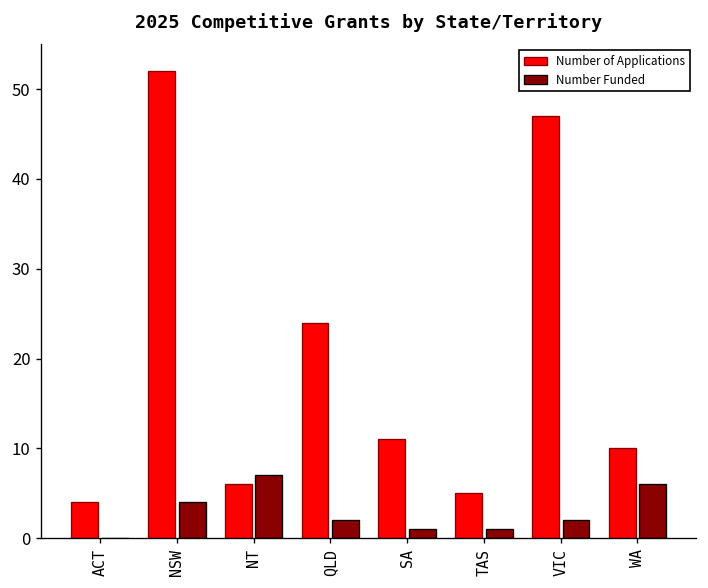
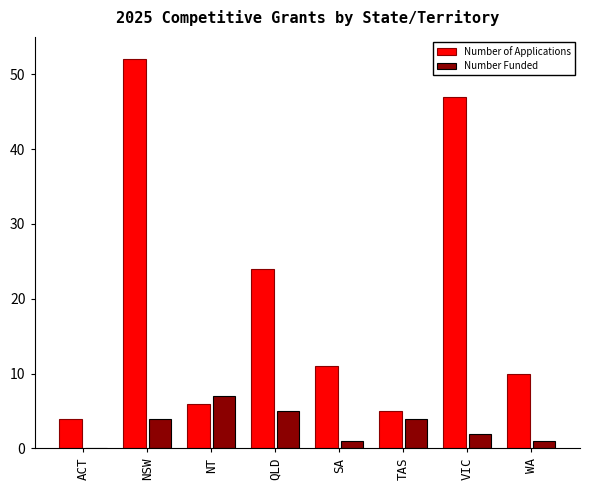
Number Funded, QLD: 2 -> 5
Number Funded, TAS: 1 -> 4
Number Funded, WA: 6 -> 1
